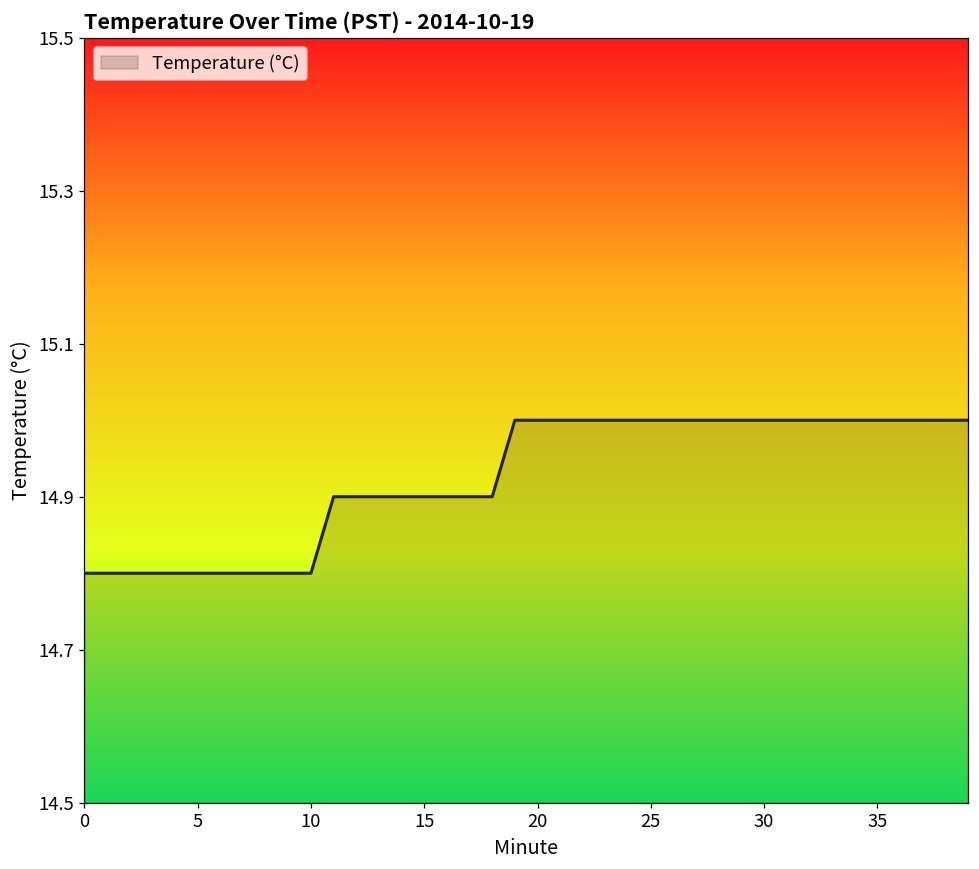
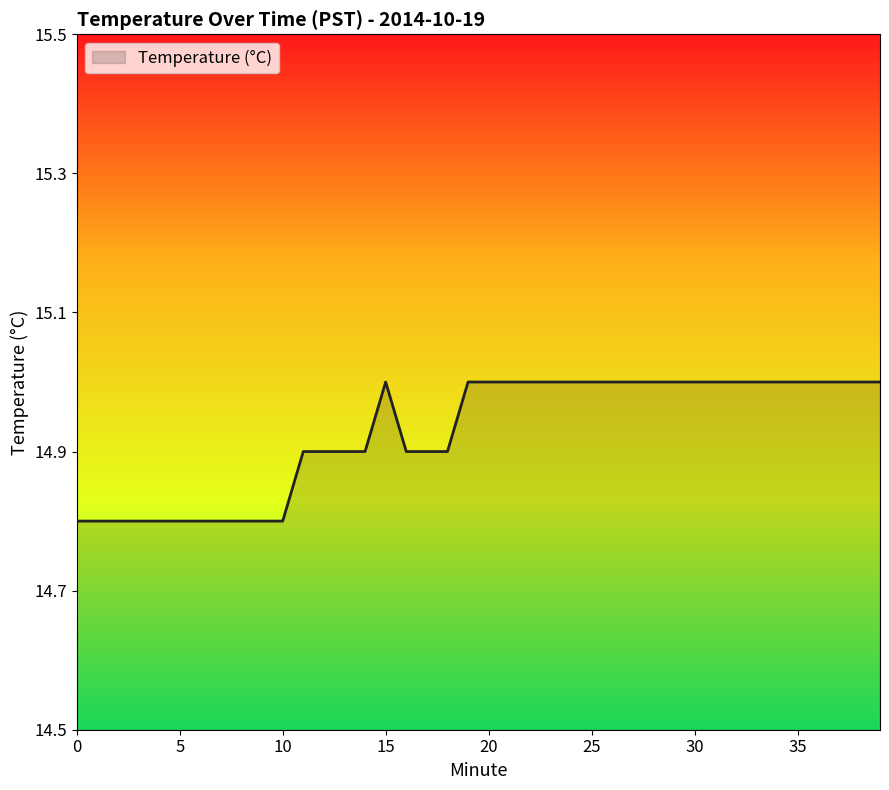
15: 14.9 -> 15.0
